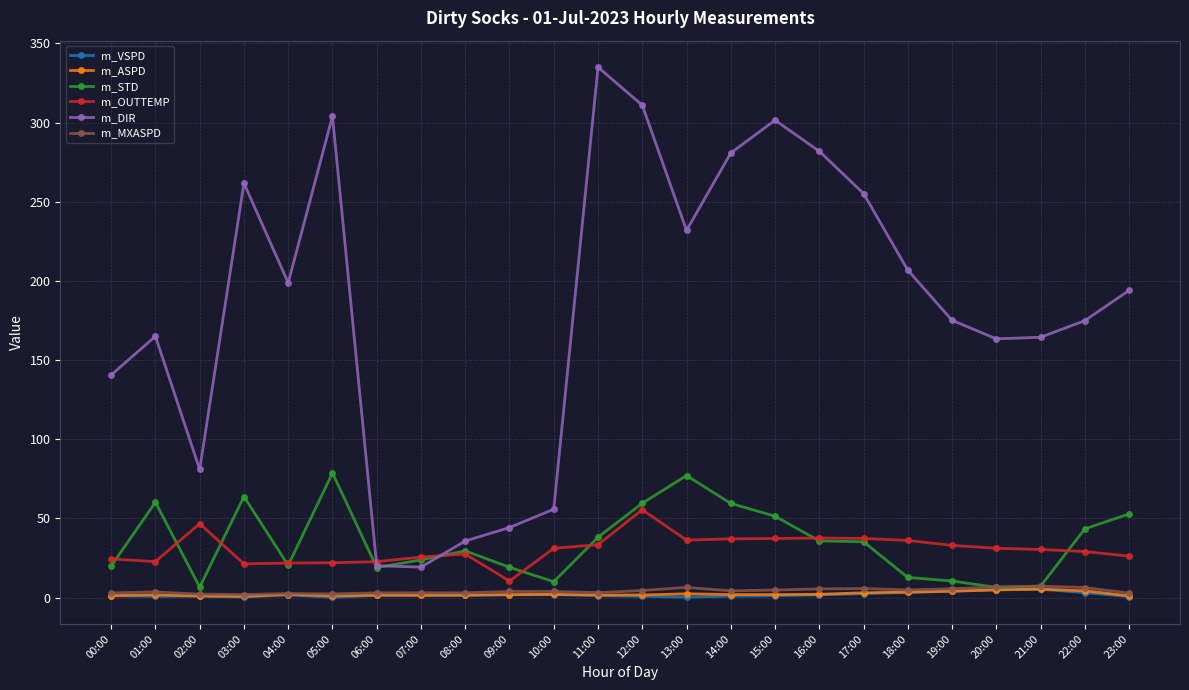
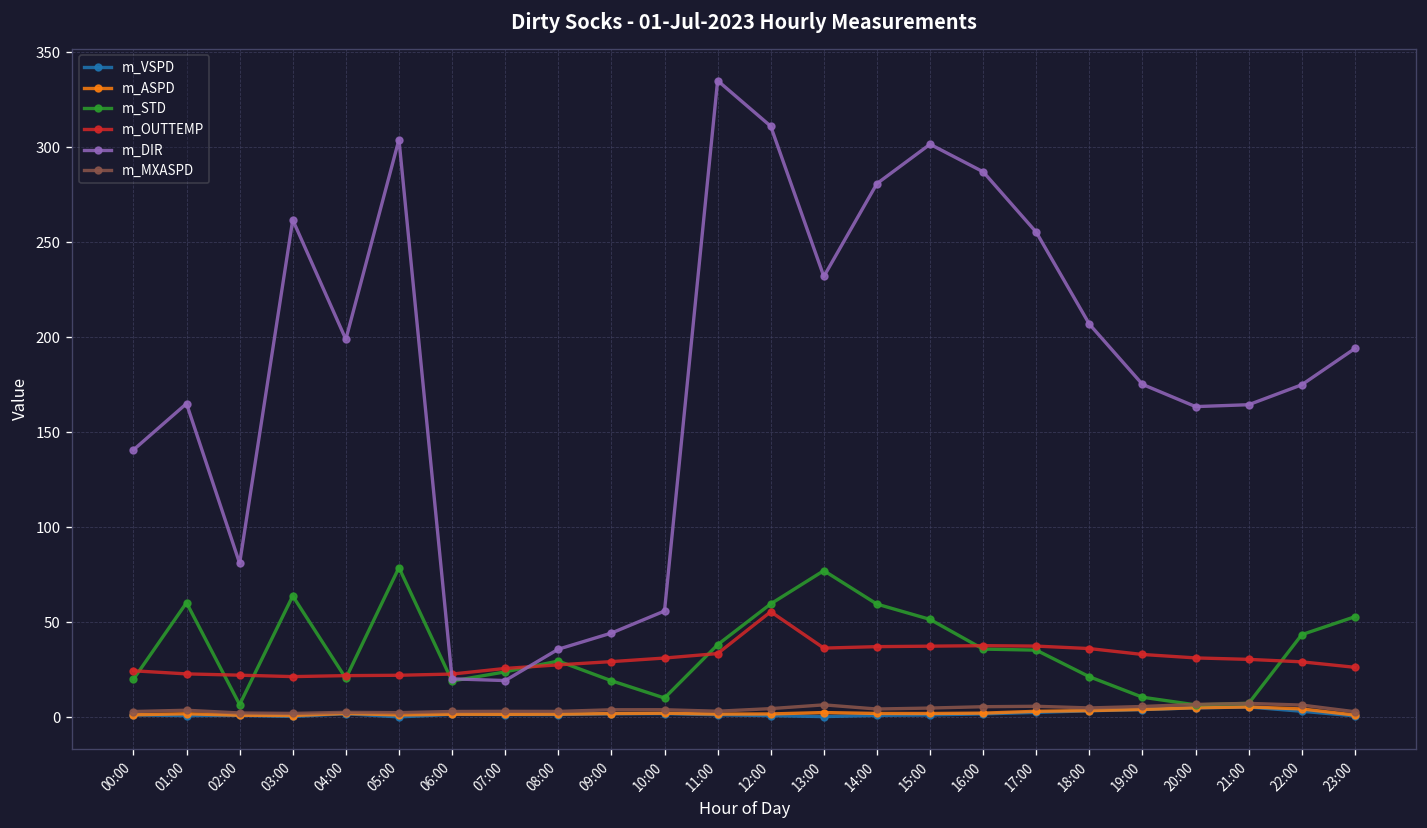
m_OUTTEMP, 02:00: 47 -> 22
m_OUTTEMP, 09:00: 10 -> 29
m_DIR, 16:00: 282 -> 287
m_STD, 18:00: 13 -> 21
